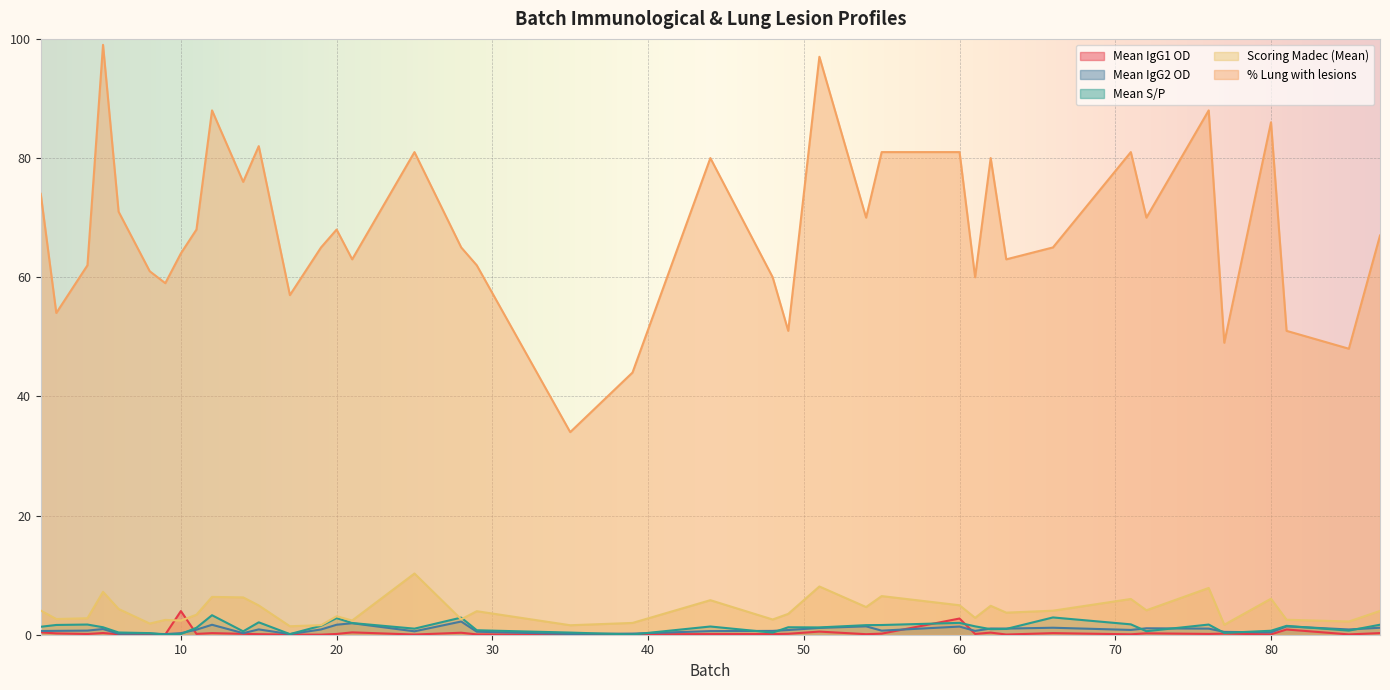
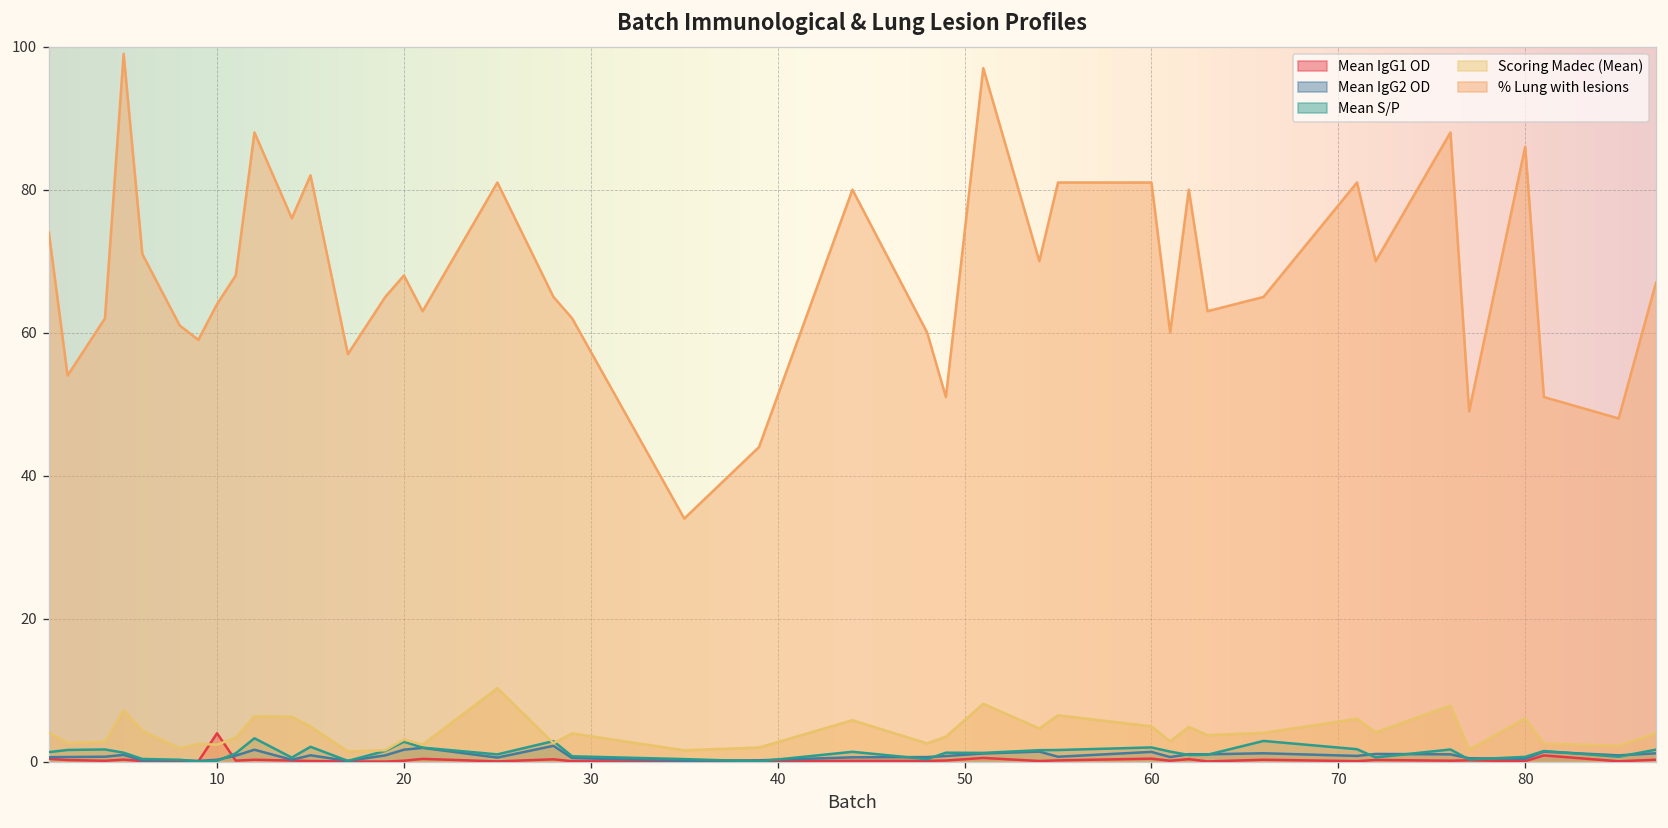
Mean IgG1 OD, 60: 3 -> 0
